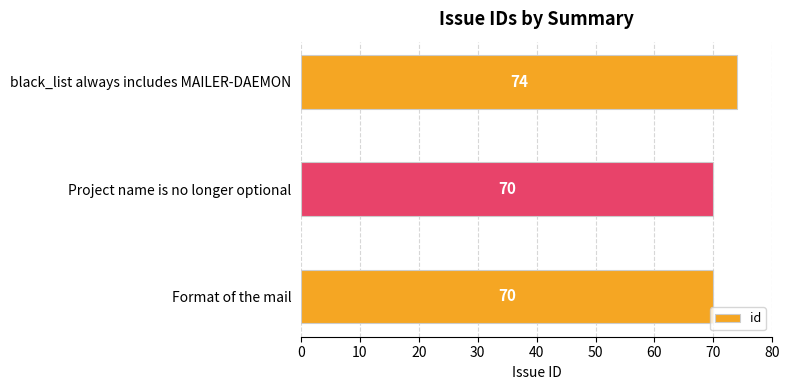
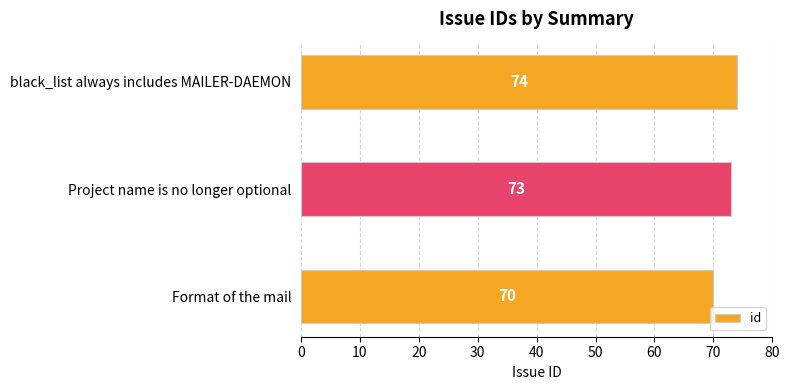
Project name is no longer optional: 70 -> 73
